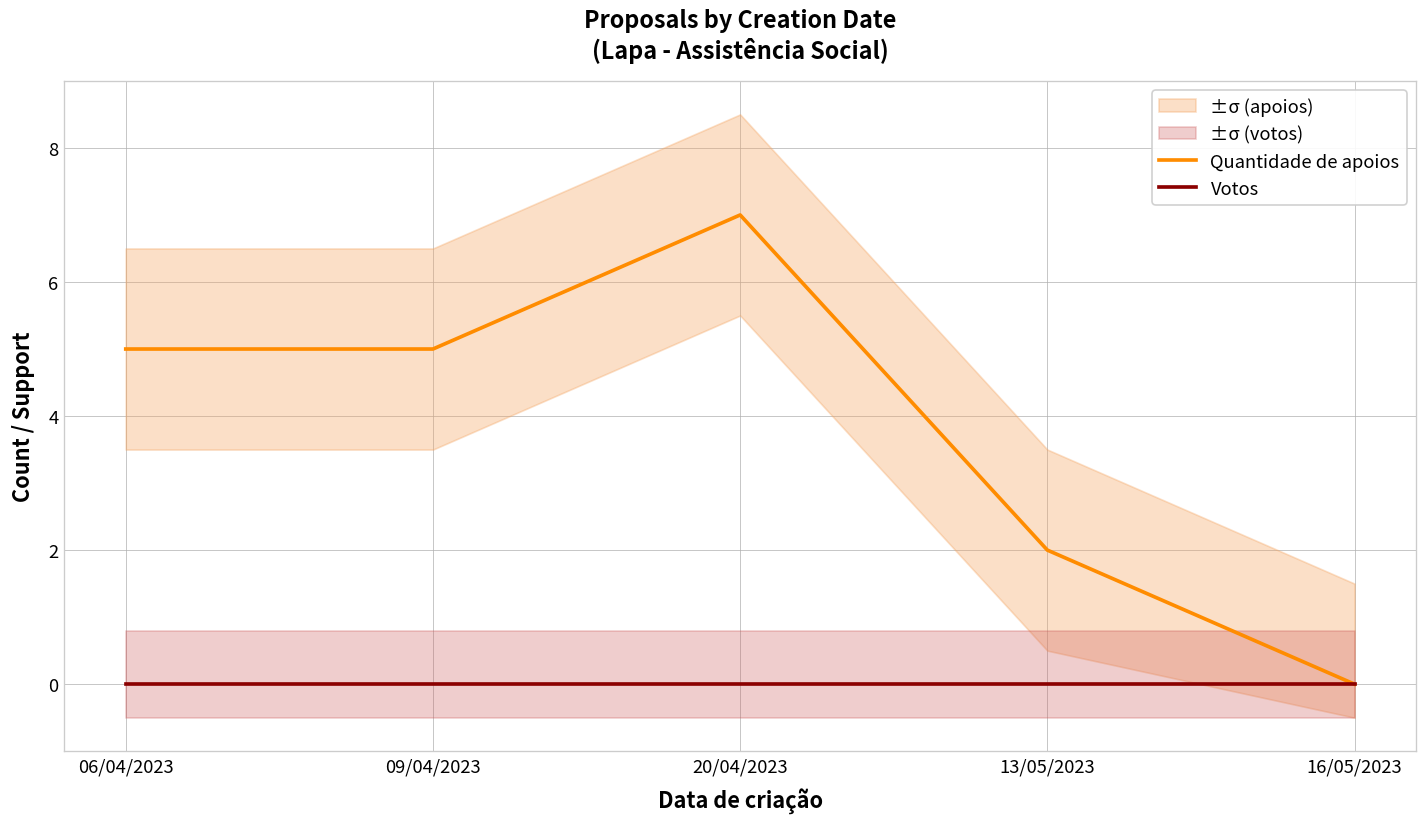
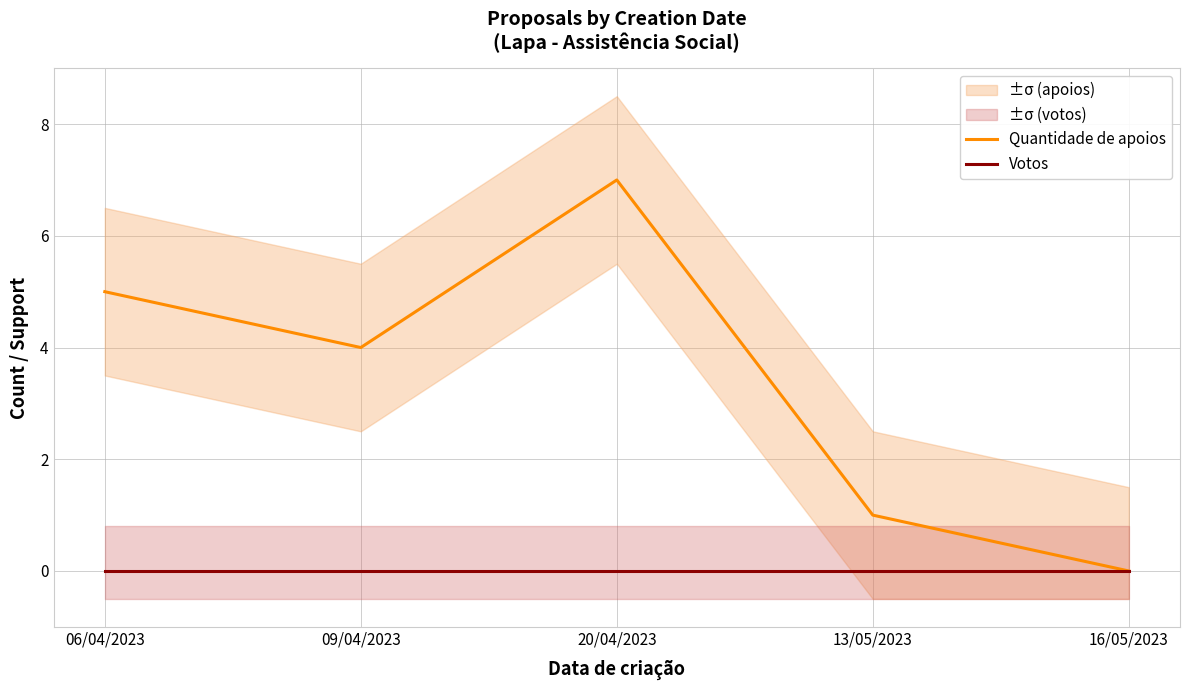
Quantidade de apoios, 09/04/2023: 5 -> 4
Quantidade de apoios, 13/05/2023: 2 -> 1
